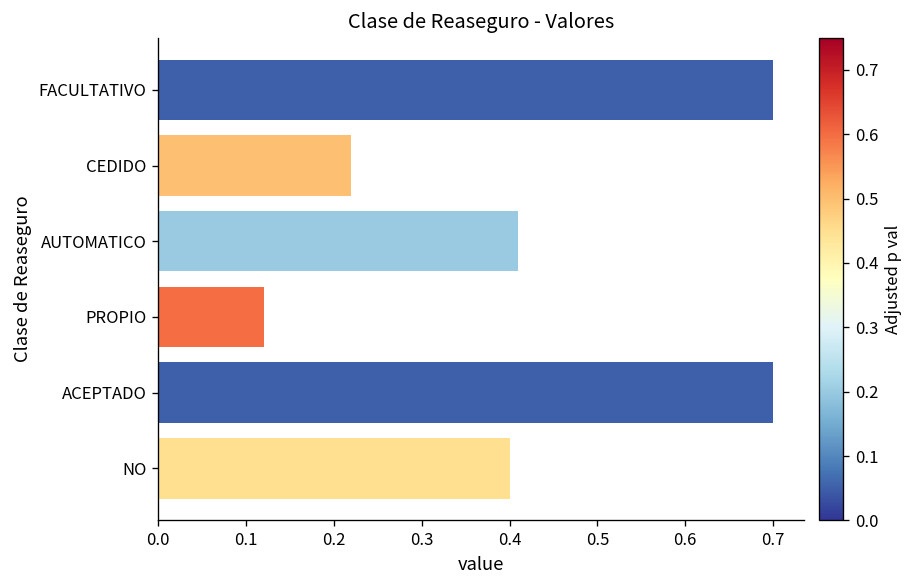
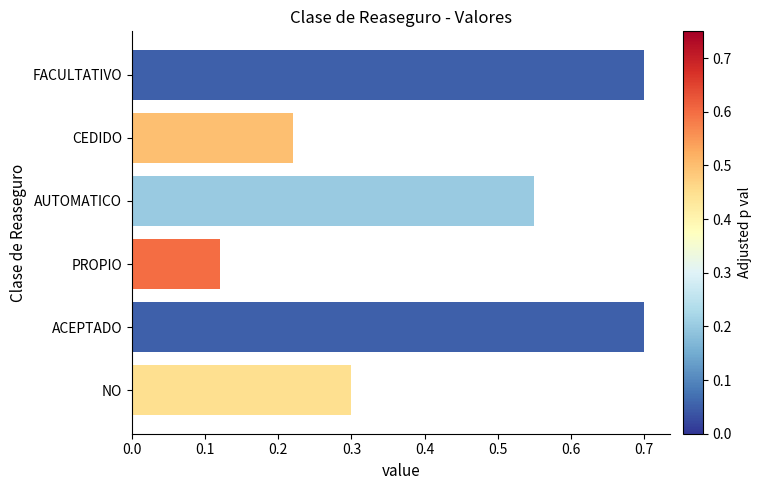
AUTOMATICO: 0.41 -> 0.55
NO: 0.4 -> 0.3
